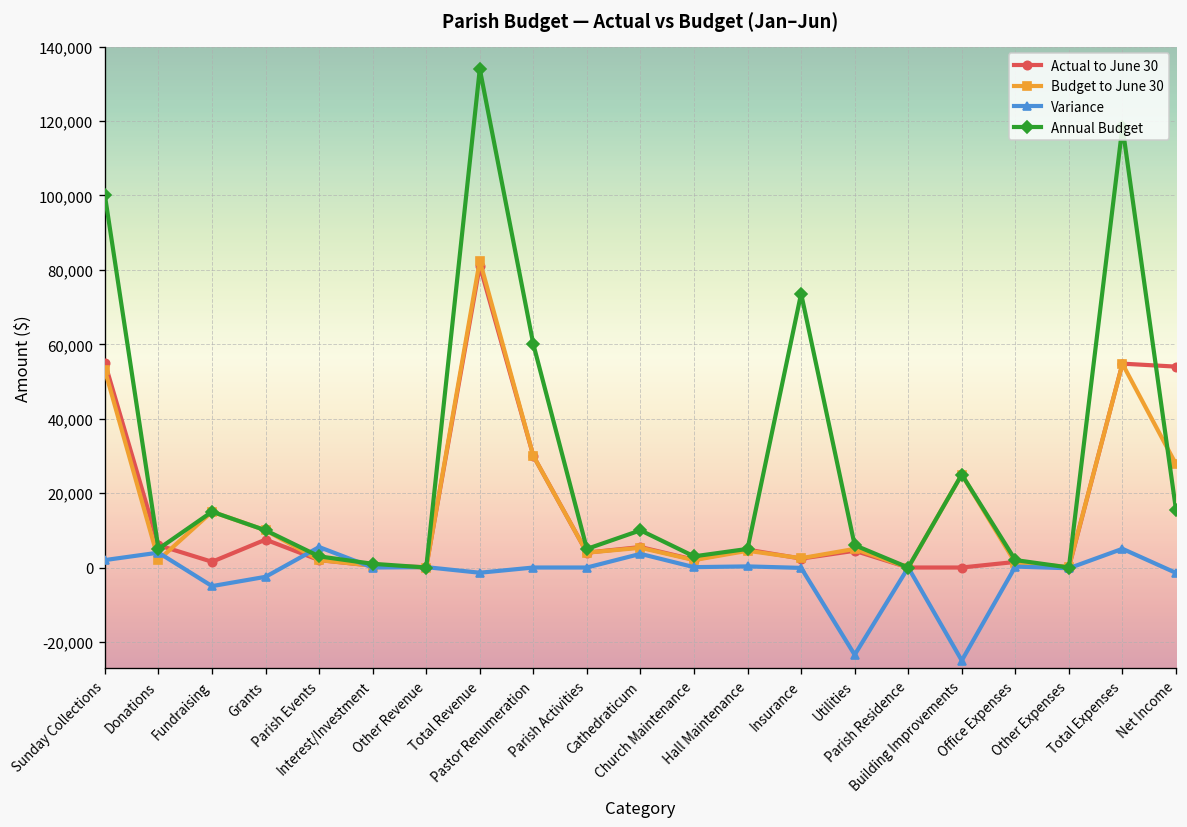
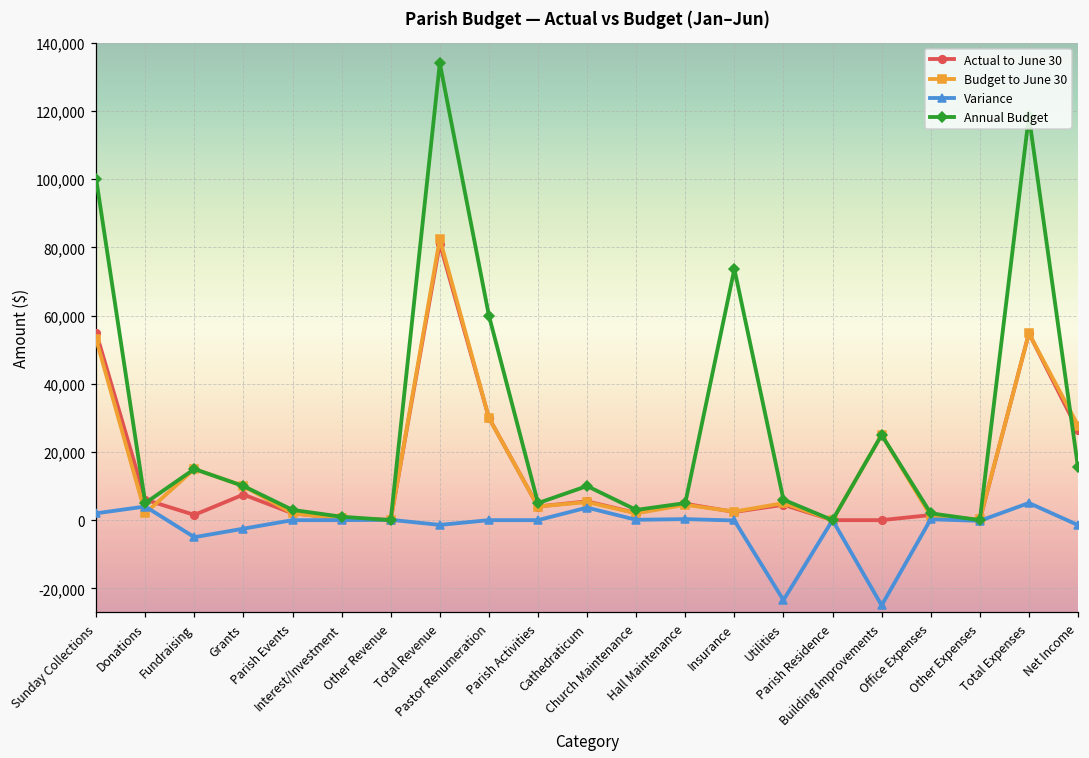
Variance, Parish Events: 5,000 -> 0
Actual to June 30, Net Income: 54,000 -> 26,000
